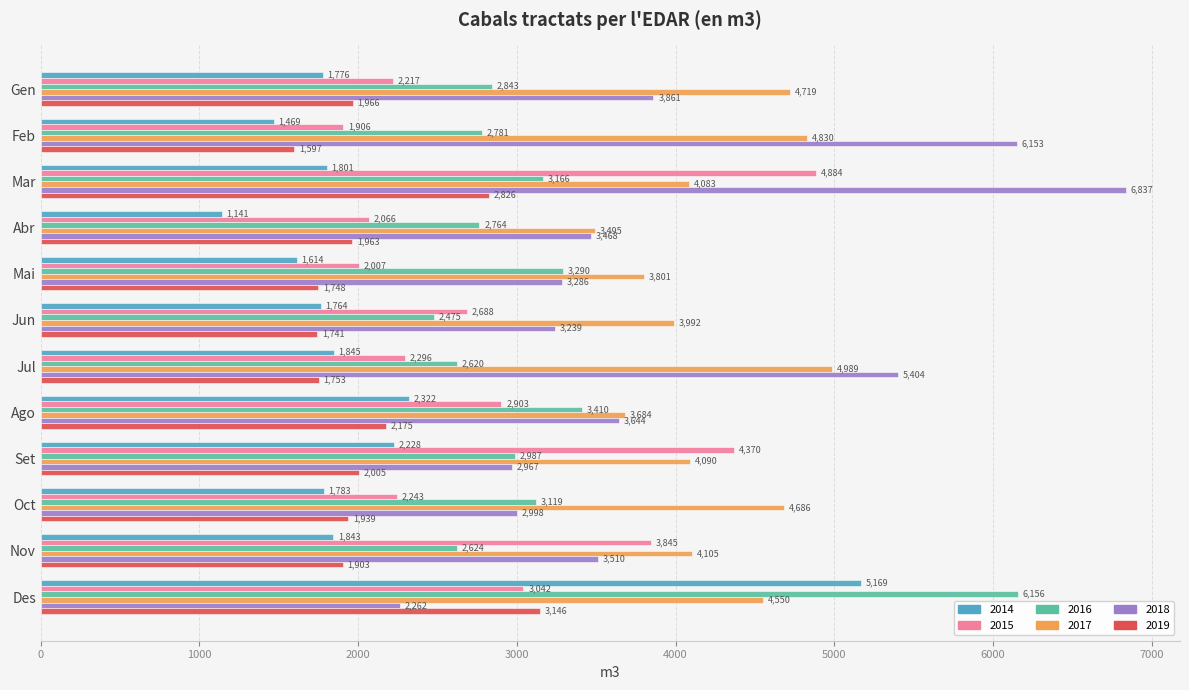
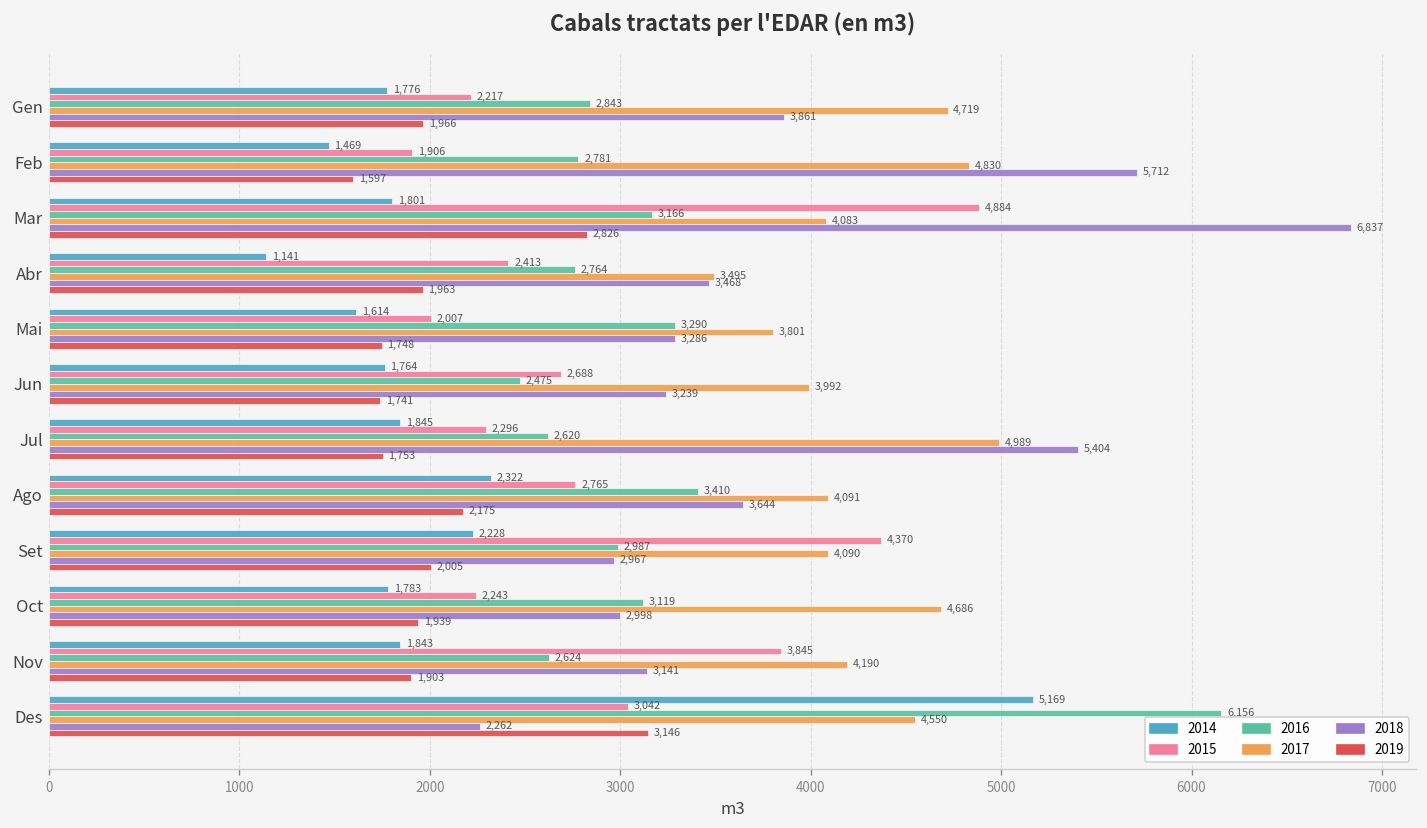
2018, Feb: 6,153 -> 5,712
2015, Abr: 2,066 -> 2,413
2015, Ago: 2,903 -> 2,765
2017, Ago: 3,684 -> 4,091
2017, Nov: 4,105 -> 4,190
2018, Nov: 3,510 -> 3,141
